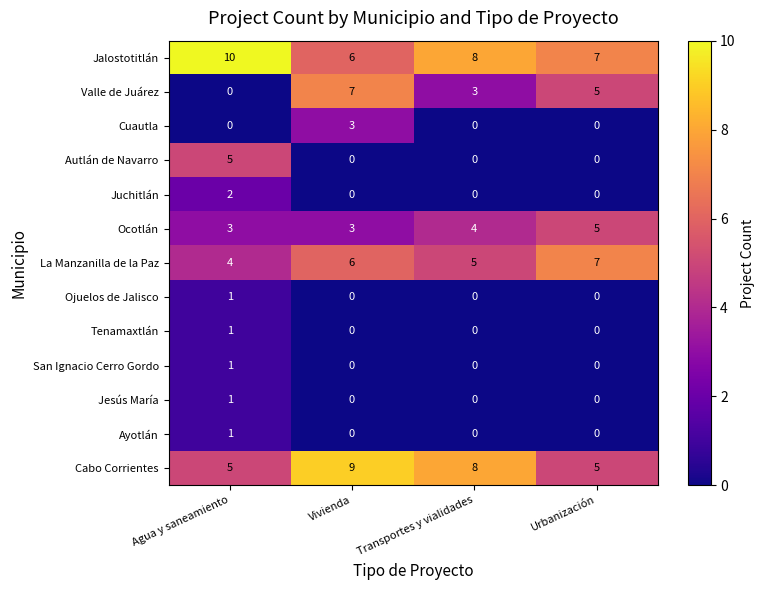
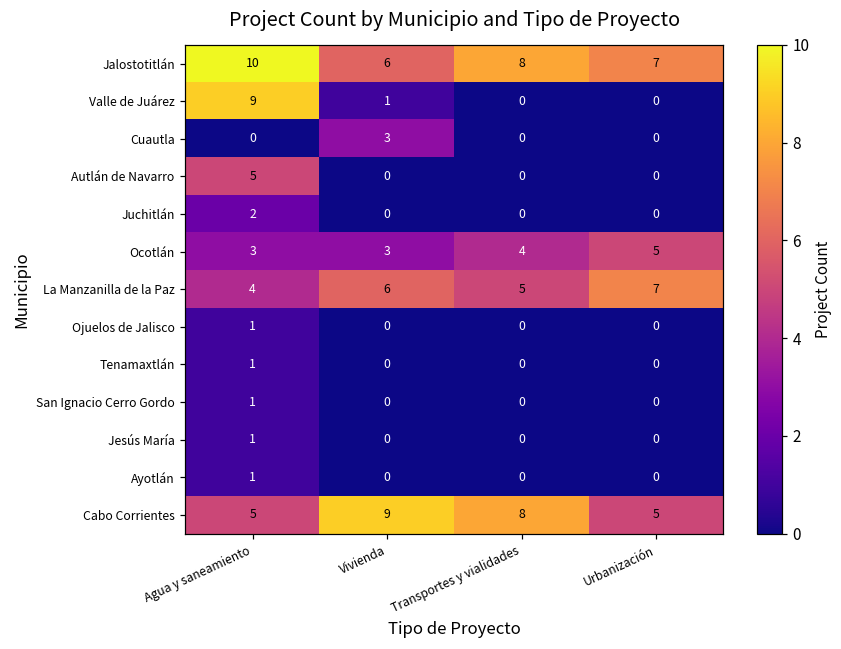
Valle de Juárez, Agua y saneamiento: 0 -> 9
Valle de Juárez, Vivienda: 7 -> 1
Valle de Juárez, Transportes y vialidades: 3 -> 0
Valle de Juárez, Urbanización: 5 -> 0
